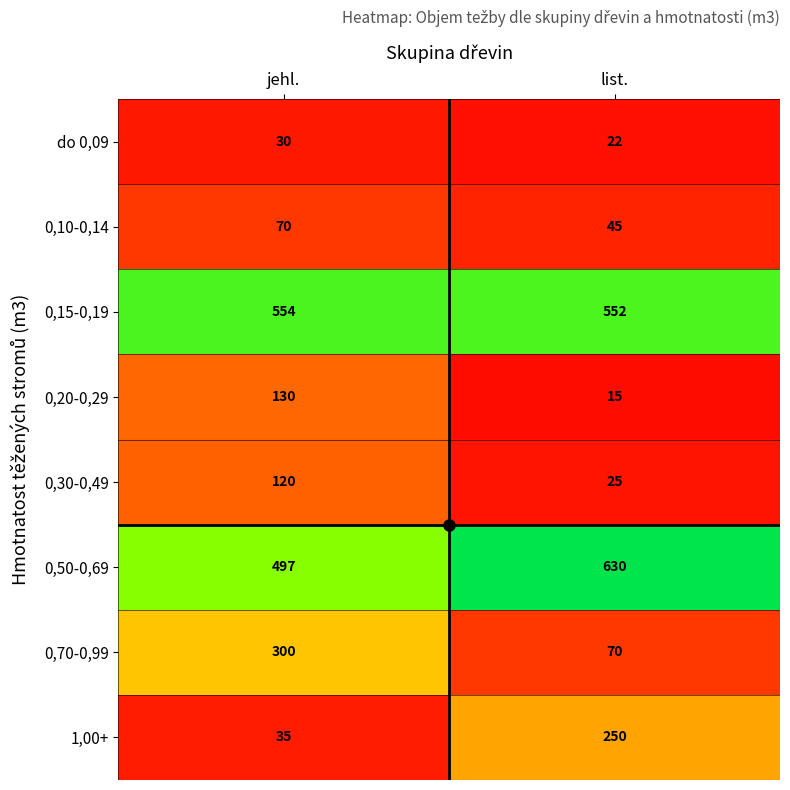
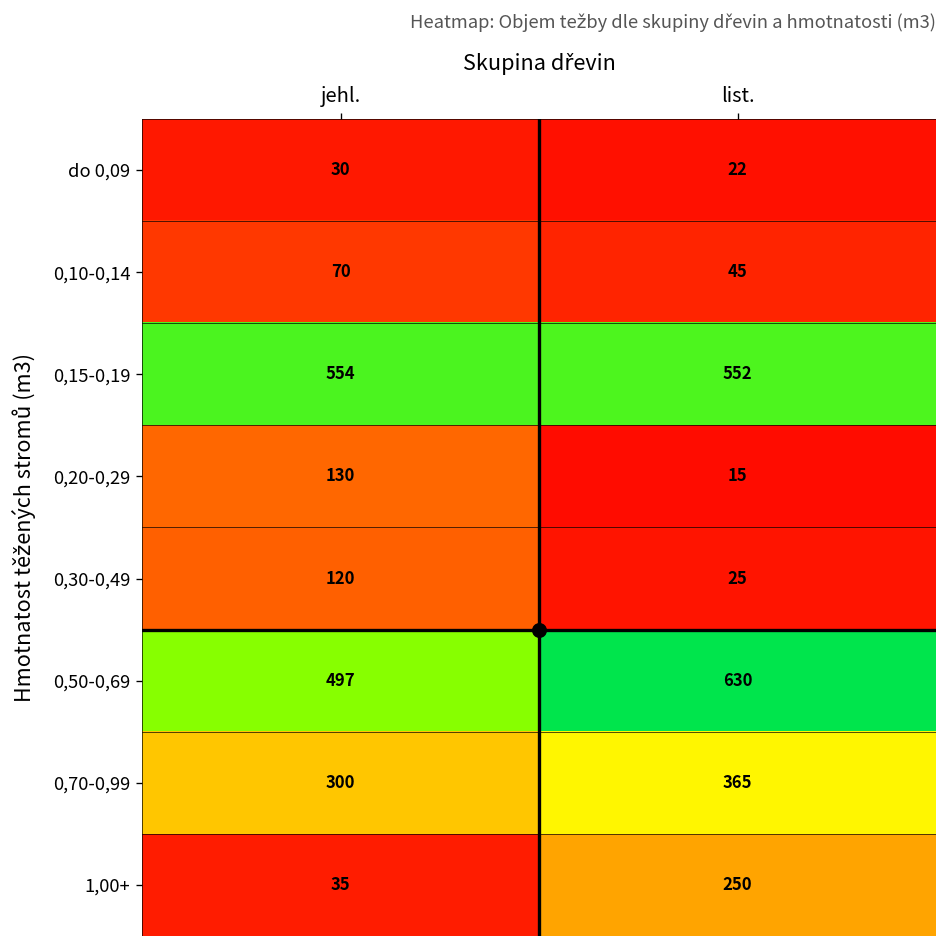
0,70-0,99, list.: 70 -> 365
